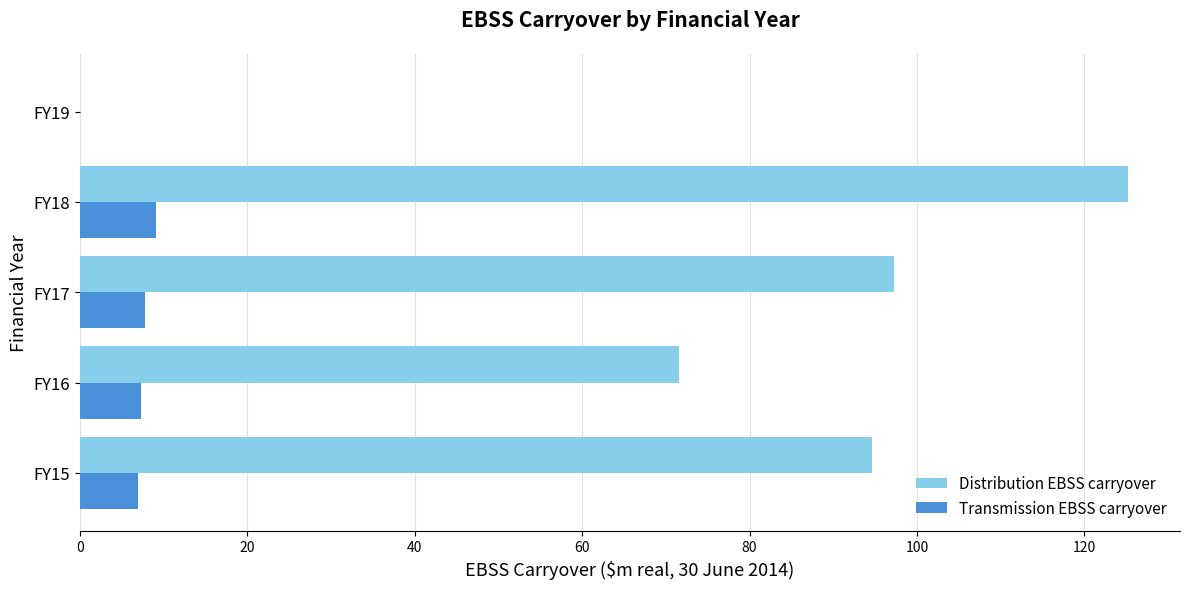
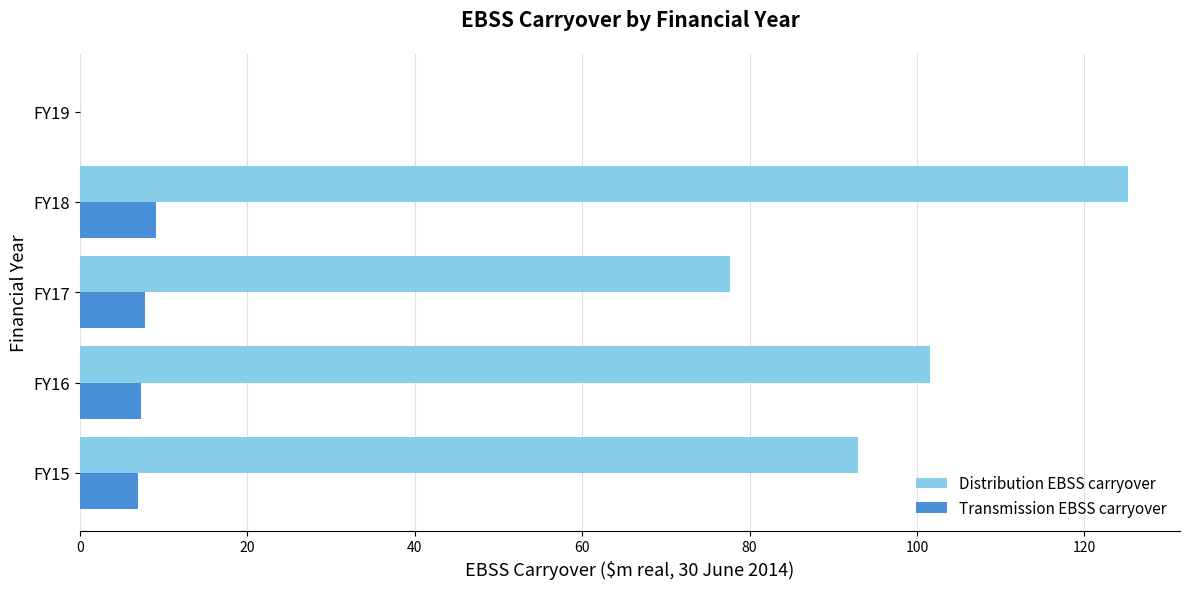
Distribution EBSS carryover, FY17: 97 -> 78
Distribution EBSS carryover, FY16: 72 -> 102
Distribution EBSS carryover, FY15: 95 -> 93
